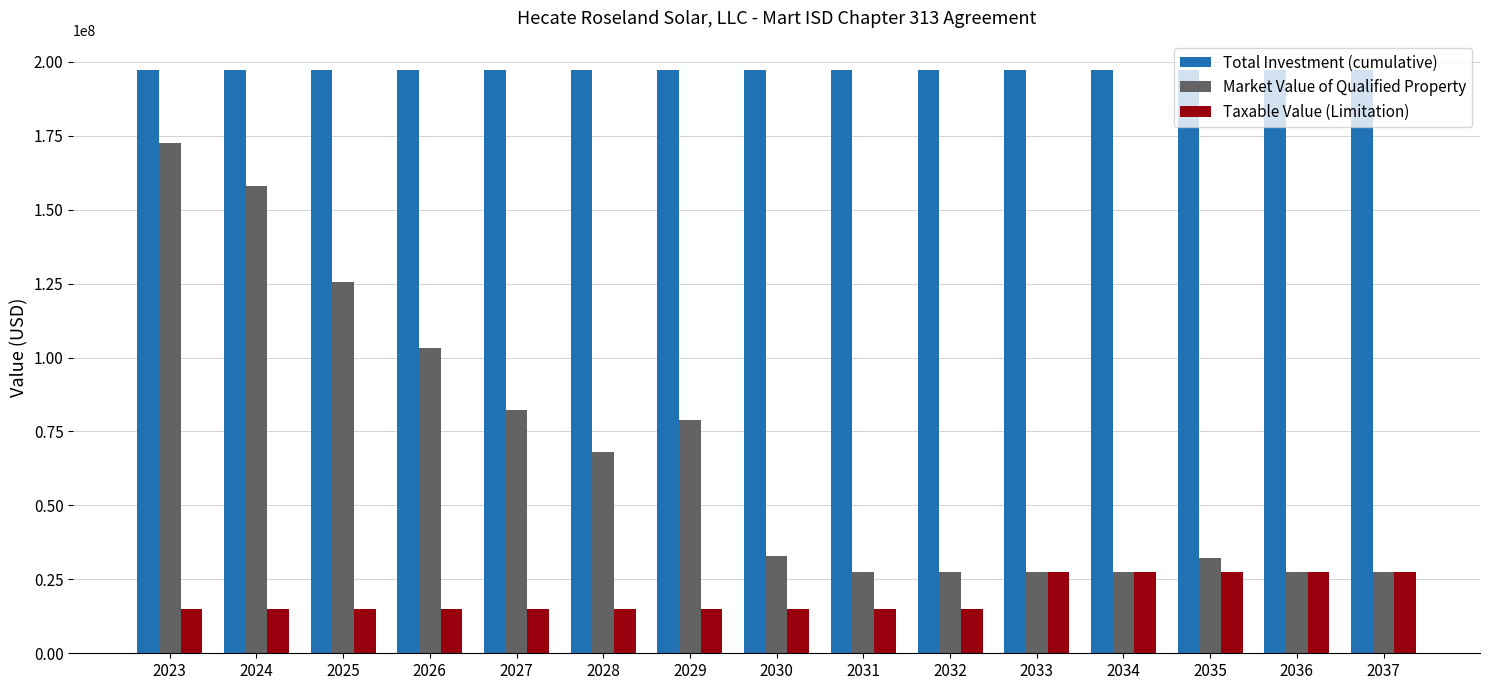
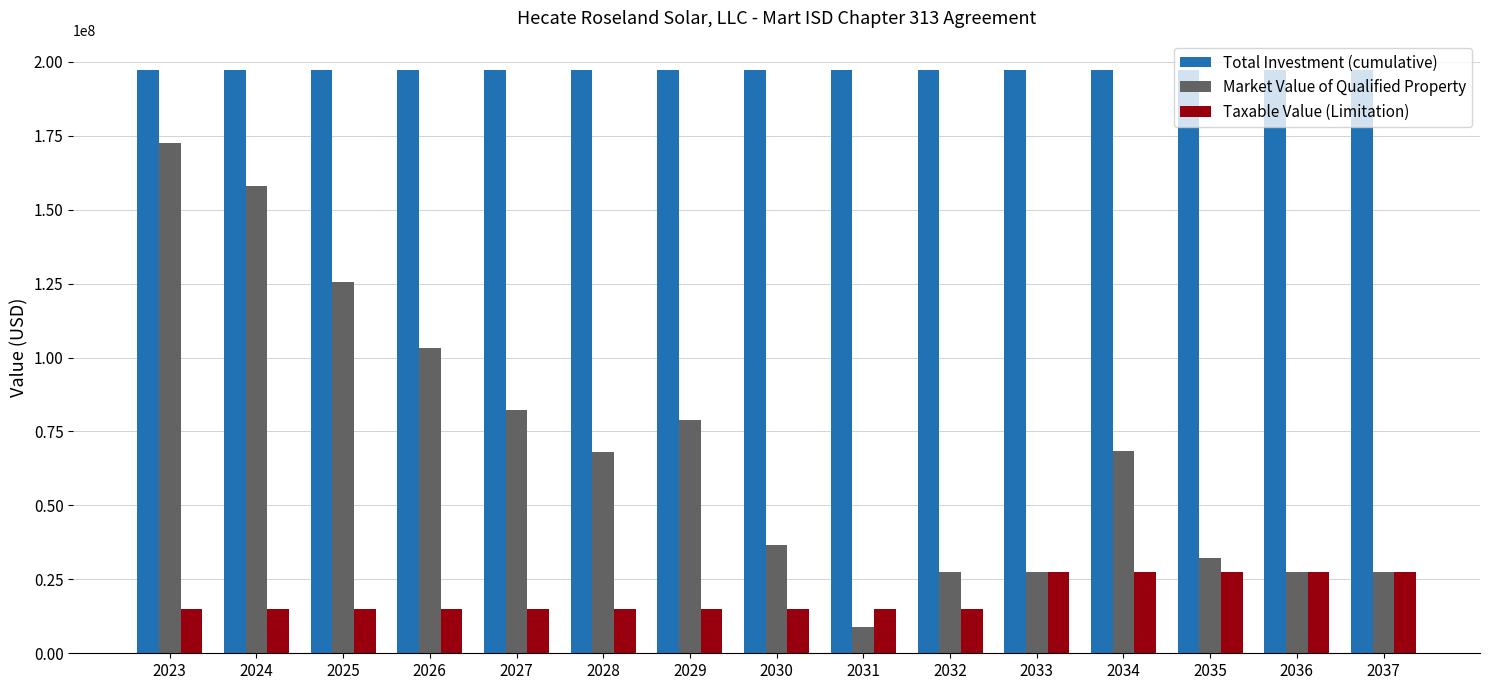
Market Value of Qualified Property, 2030: 33000000 -> 37000000
Market Value of Qualified Property, 2031: 28000000 -> 9000000
Market Value of Qualified Property, 2034: 28000000 -> 68000000
